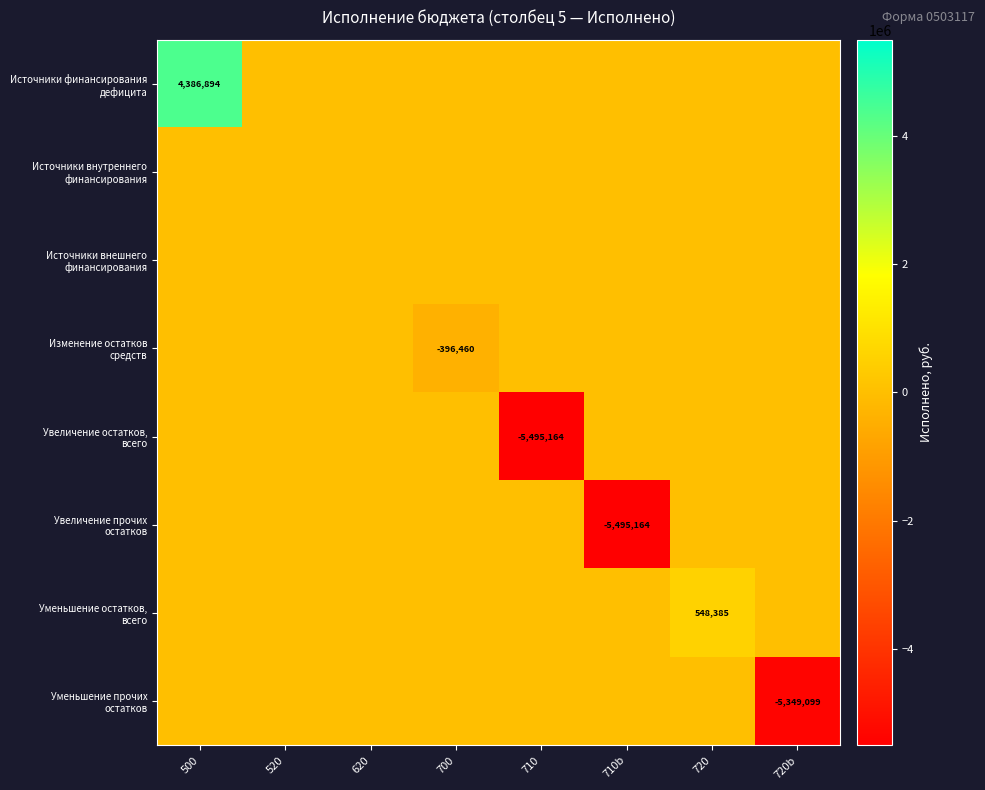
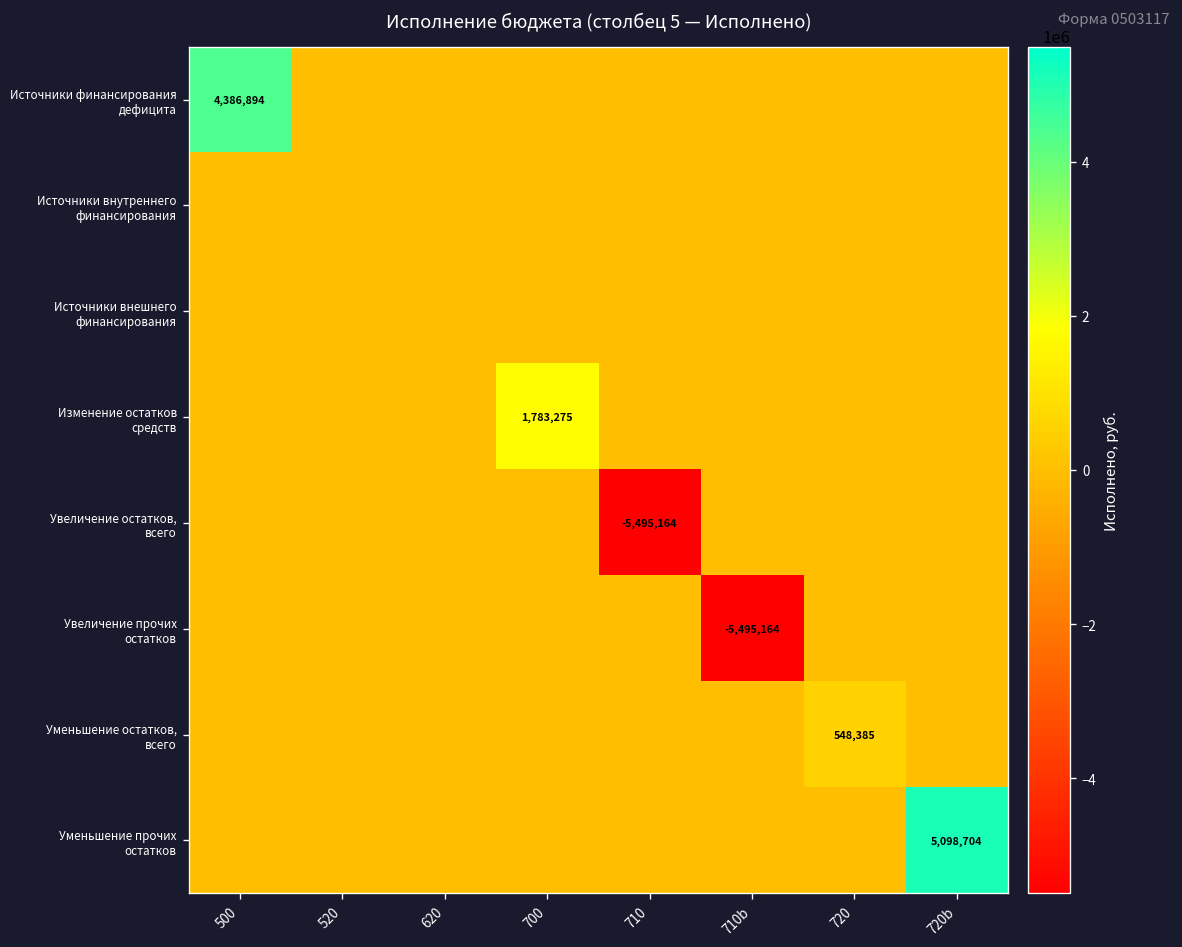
Изменение остатков средств, 700: -396,460 -> 1,783,275
Уменьшение прочих остатков, 720b: -5,349,099 -> 5,098,704
